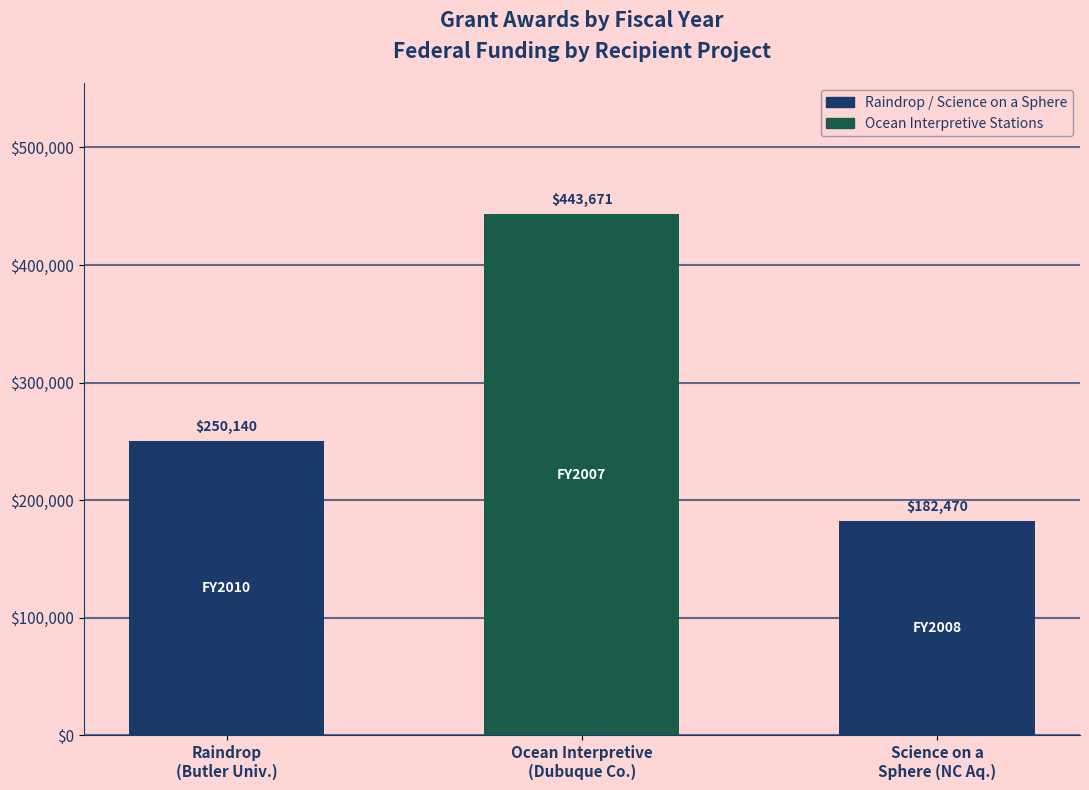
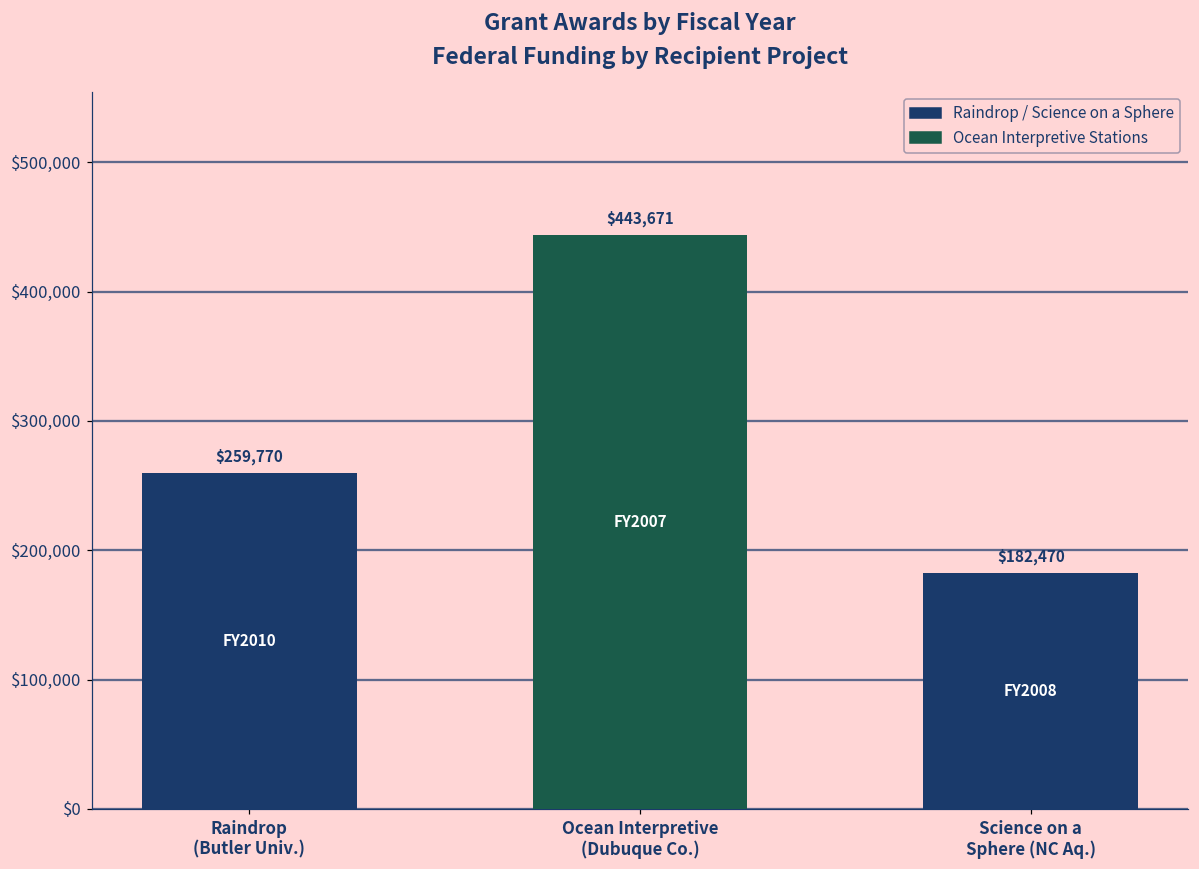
Raindrop (Butler Univ.): $250,140 -> $259,770
